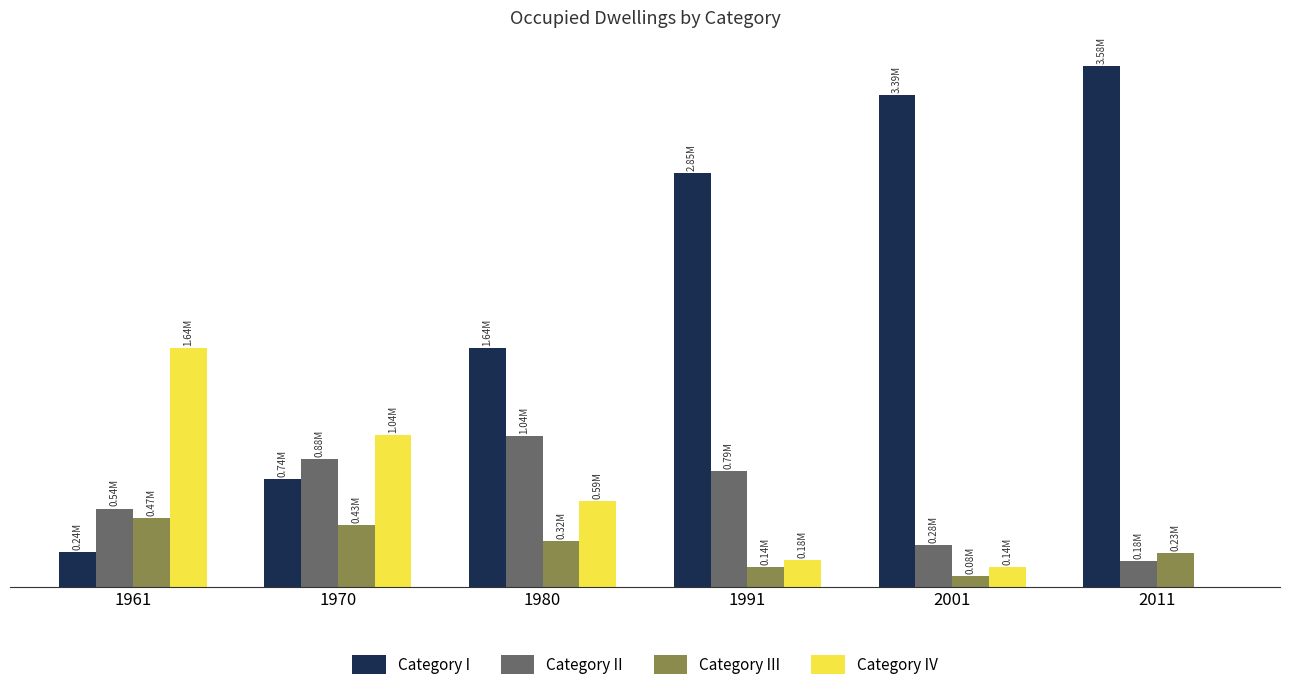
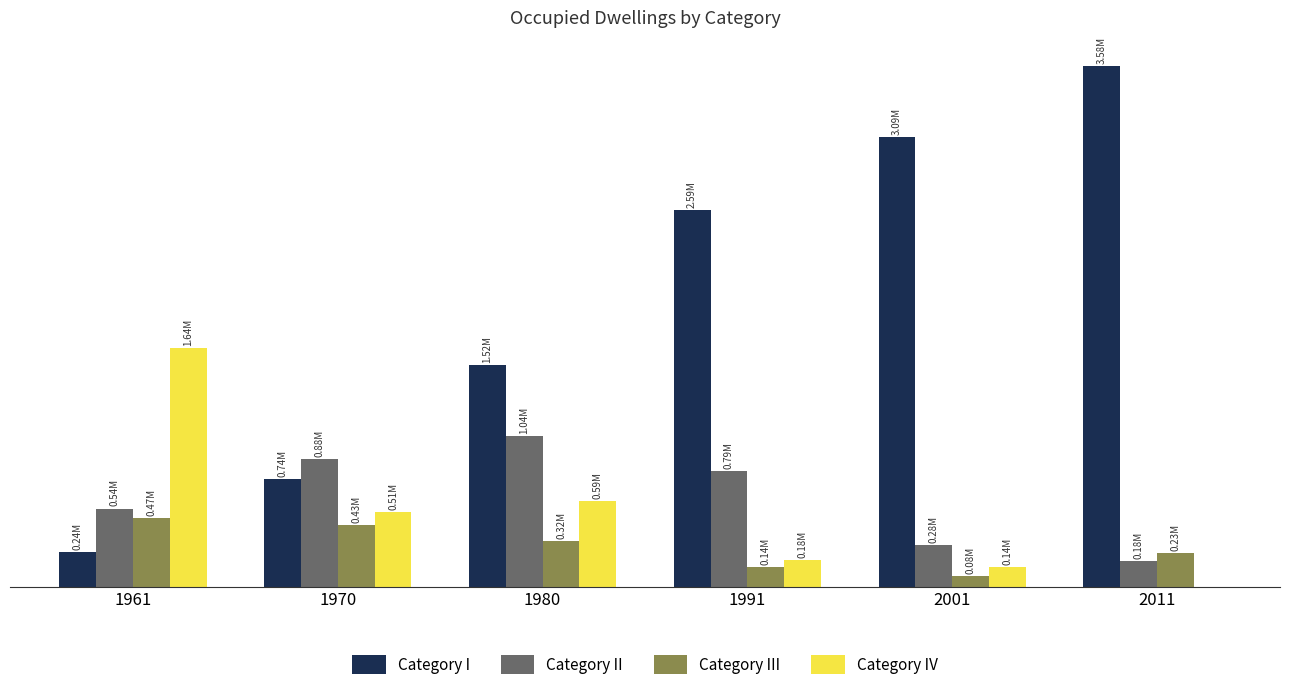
Category IV, 1970: 1.04M -> 0.51M
Category I, 1980: 1.64M -> 1.52M
Category I, 1991: 2.85M -> 2.59M
Category I, 2001: 3.39M -> 3.09M
